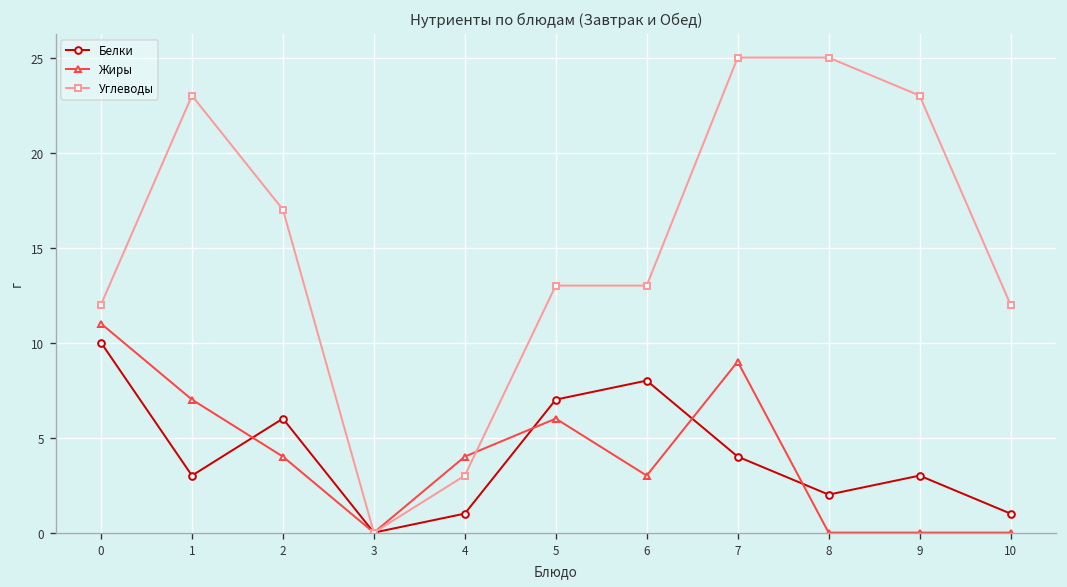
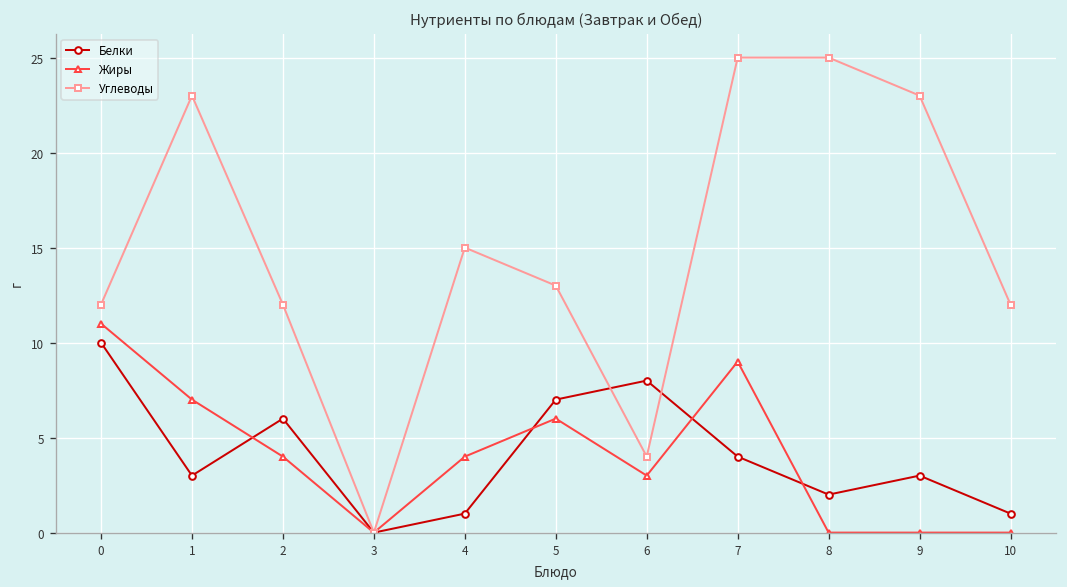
Углеводы, 2: 17 -> 12
Углеводы, 4: 3 -> 15
Углеводы, 6: 13 -> 4
